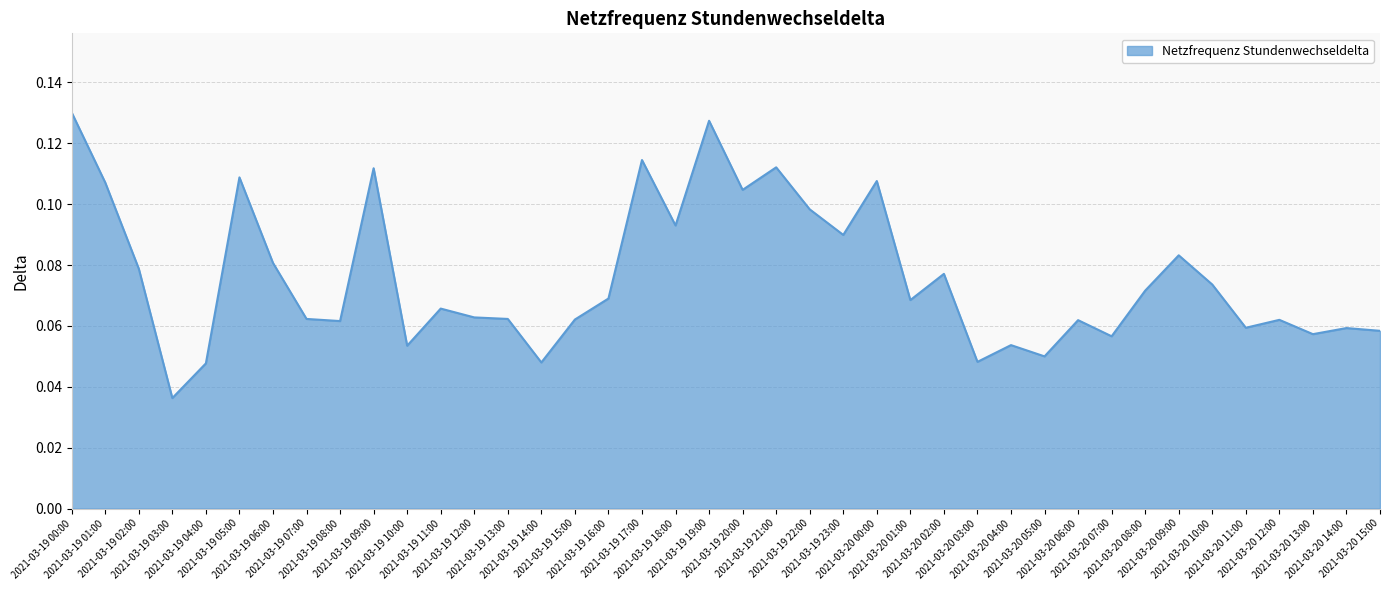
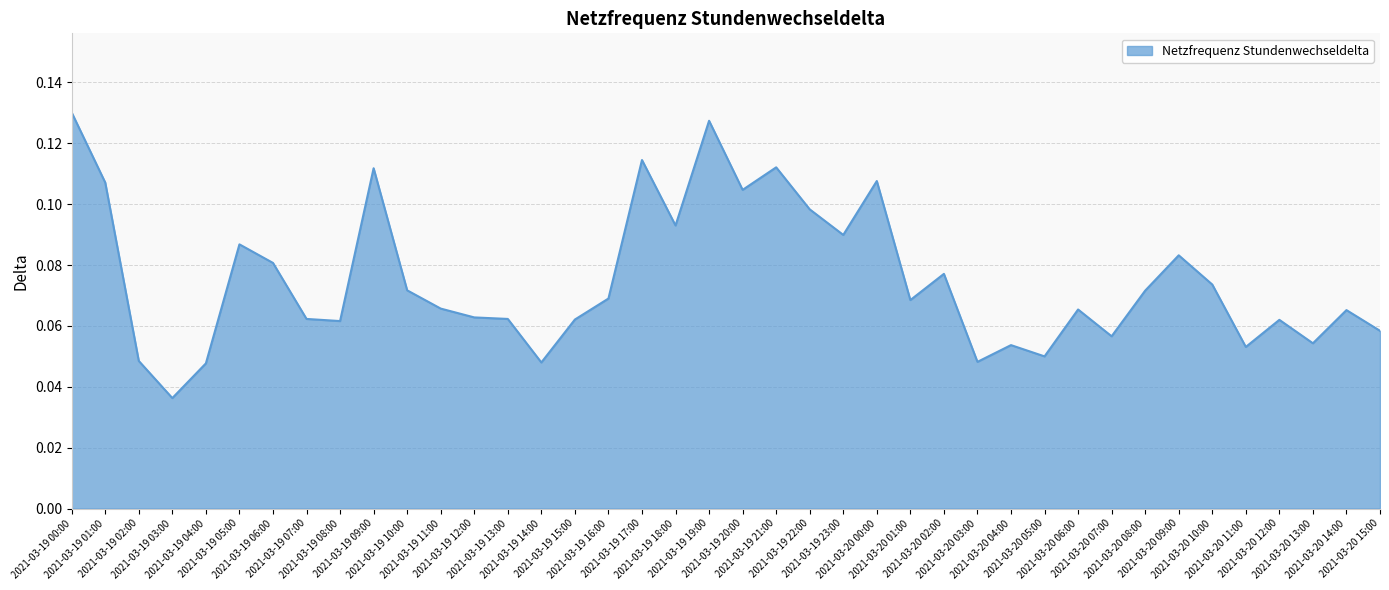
2021-03-19 02:00: 0.079 -> 0.049
2021-03-19 05:00: 0.109 -> 0.087
2021-03-19 10:00: 0.054 -> 0.072
2021-03-20 06:00: 0.062 -> 0.065
2021-03-20 11:00: 0.059 -> 0.053
2021-03-20 13:00: 0.057 -> 0.054
2021-03-20 14:00: 0.059 -> 0.065
